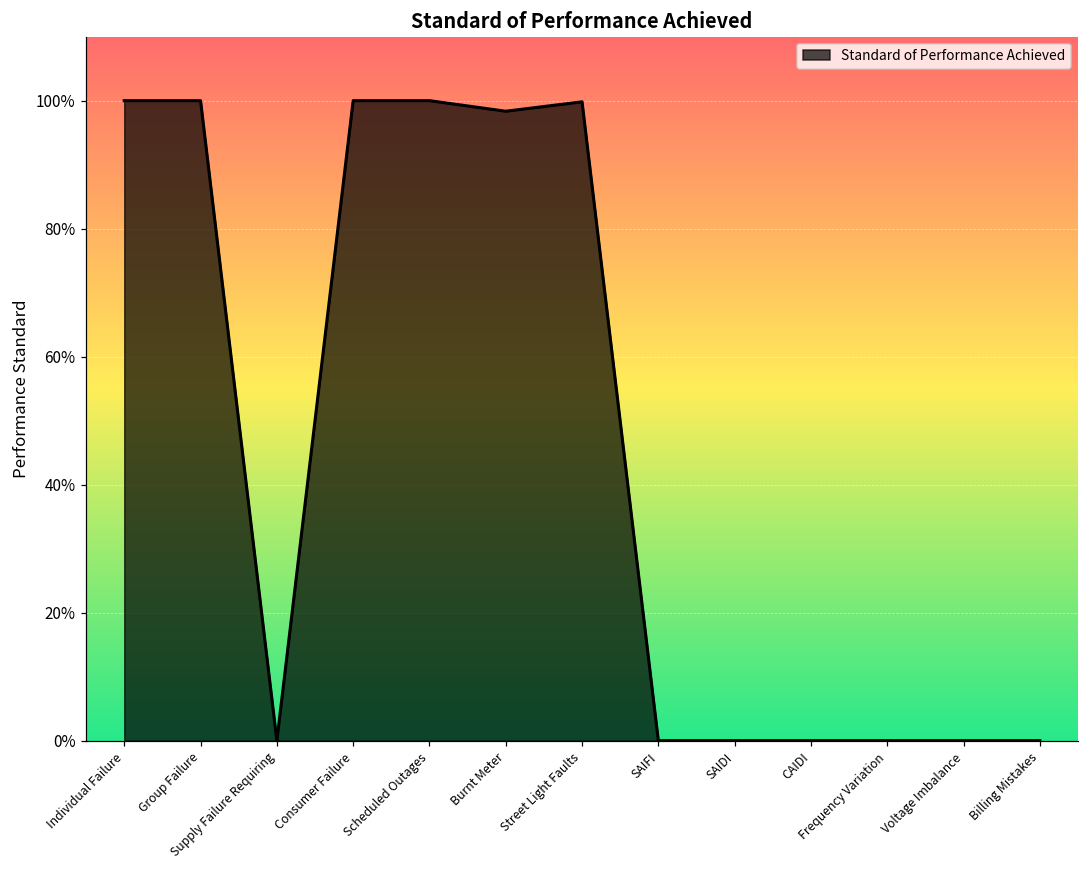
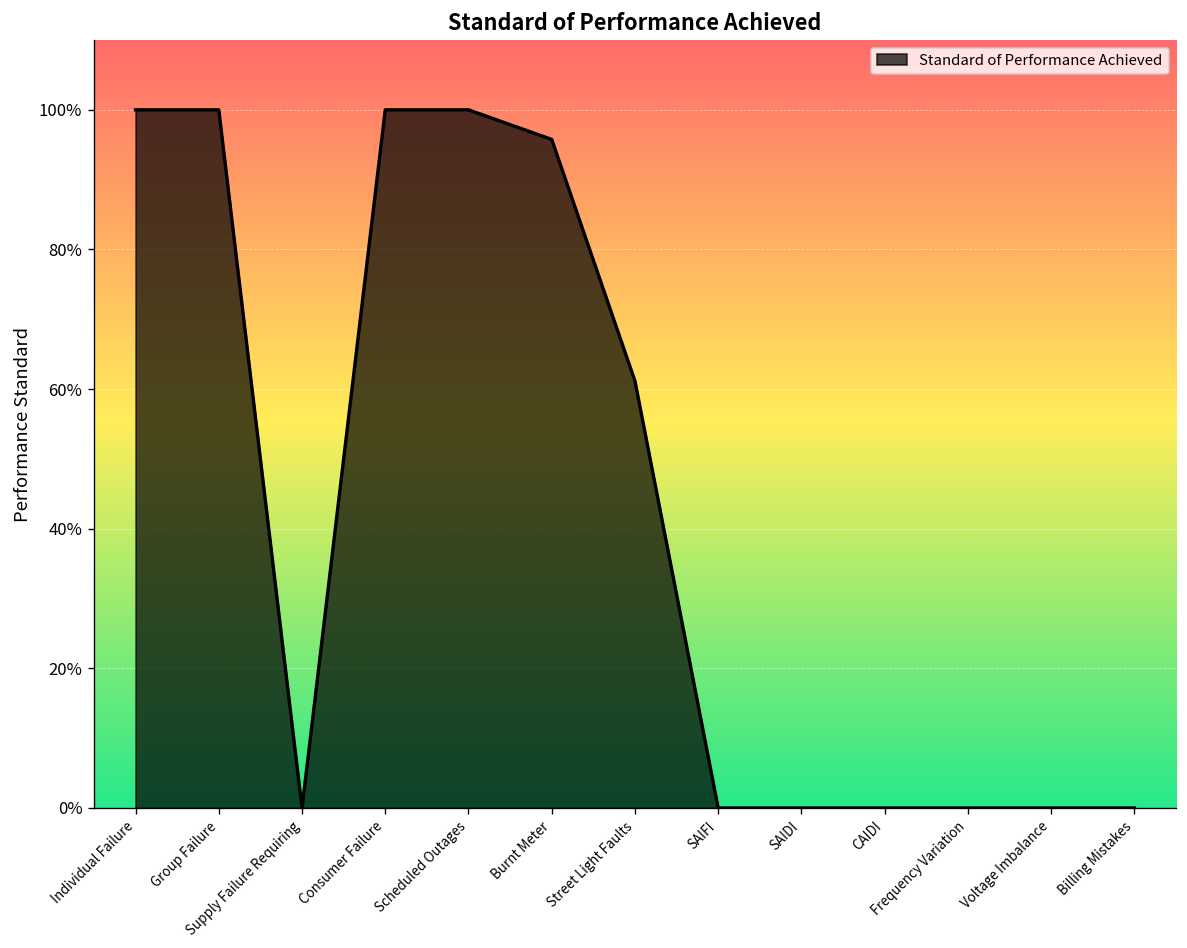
Burnt Meter: 98% -> 96%
Street Light Faults: 100% -> 61%
